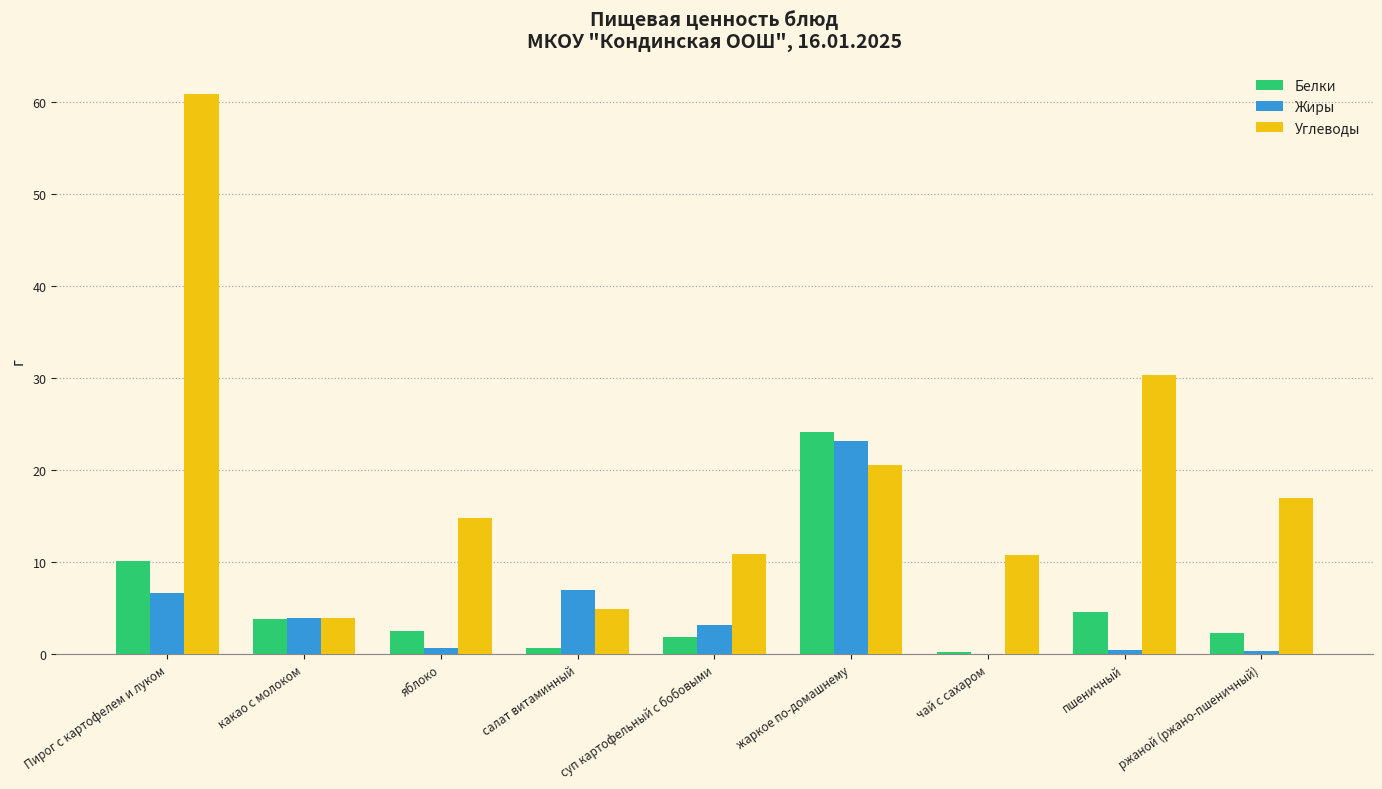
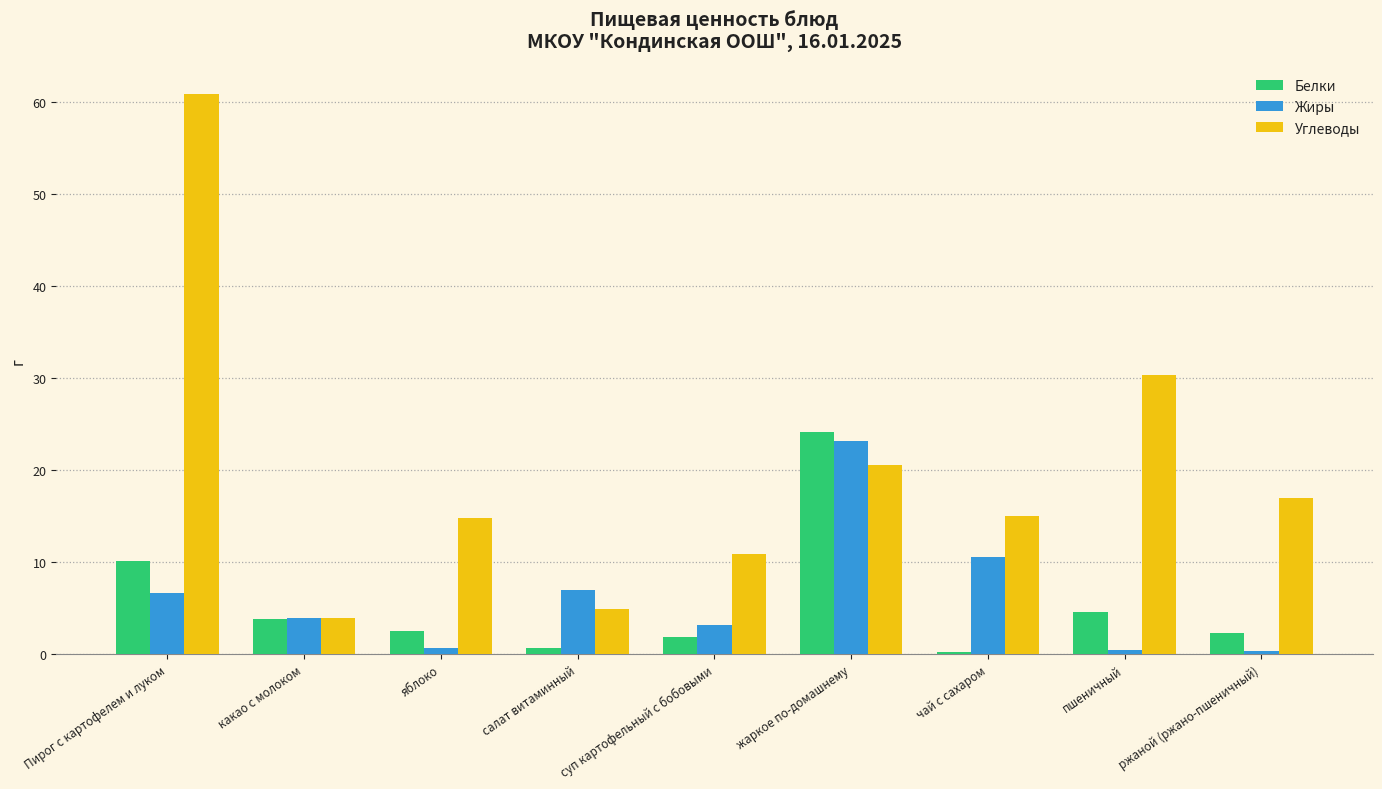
Жиры, чай с сахаром: 0 -> 11
Углеводы, чай с сахаром: 11 -> 15
